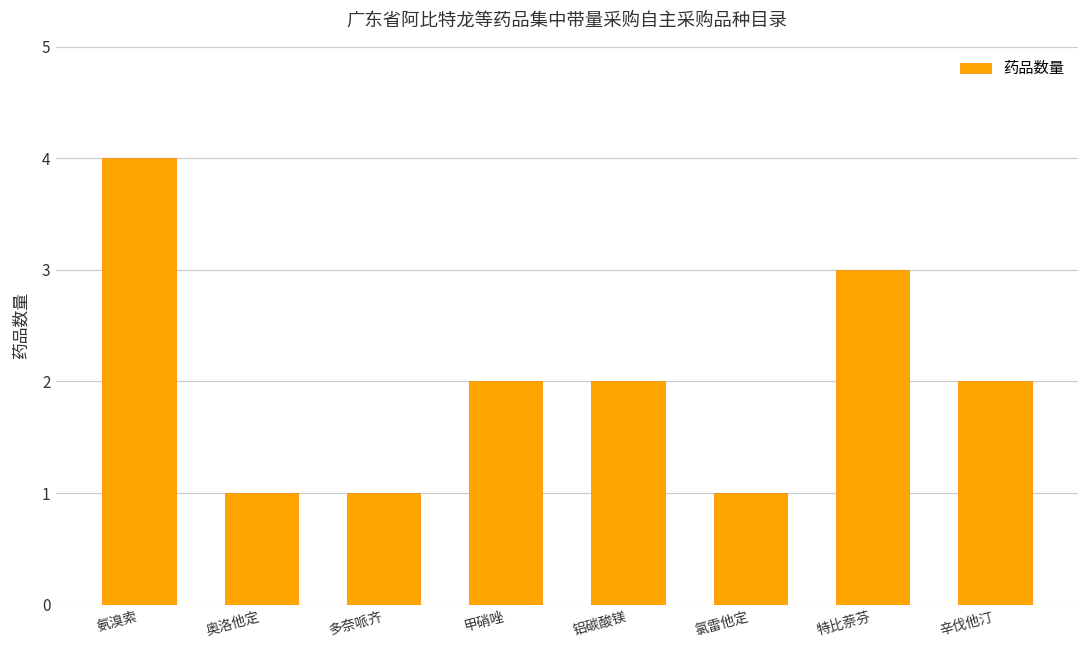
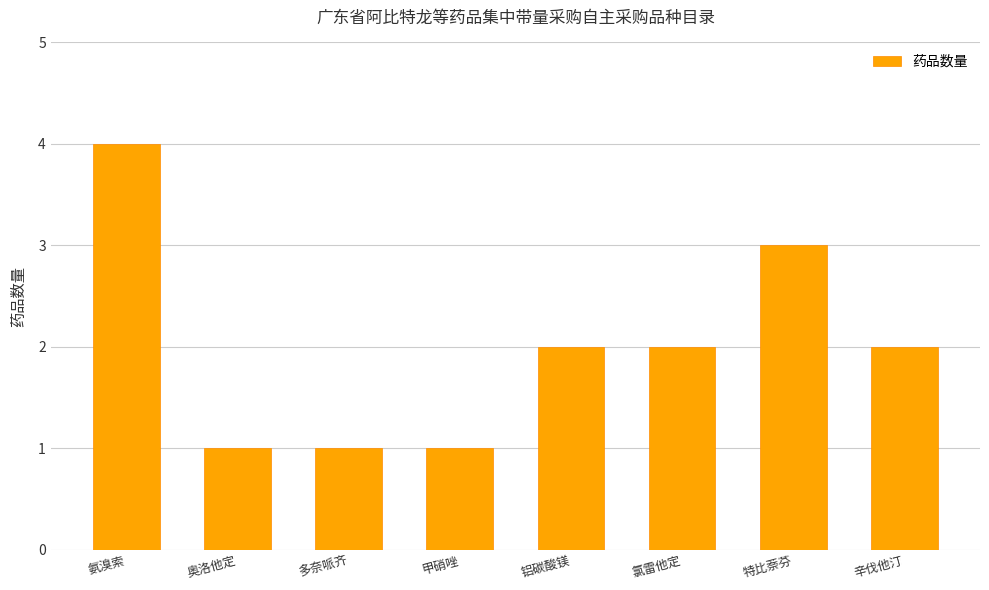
甲硝唑: 2 -> 1
氯雷他定: 1 -> 2
